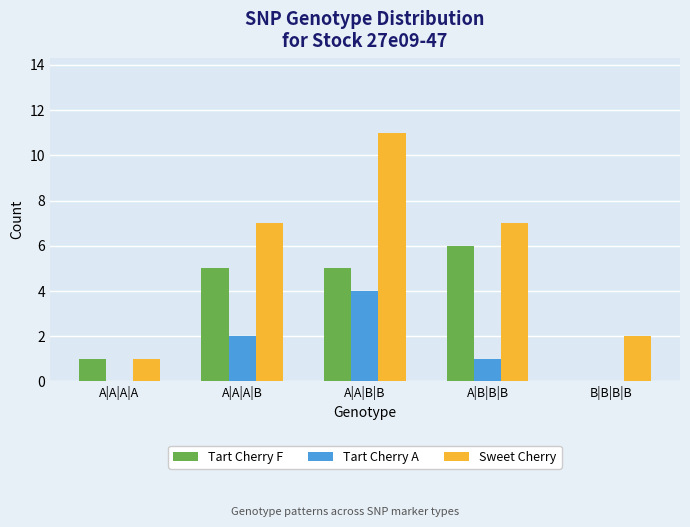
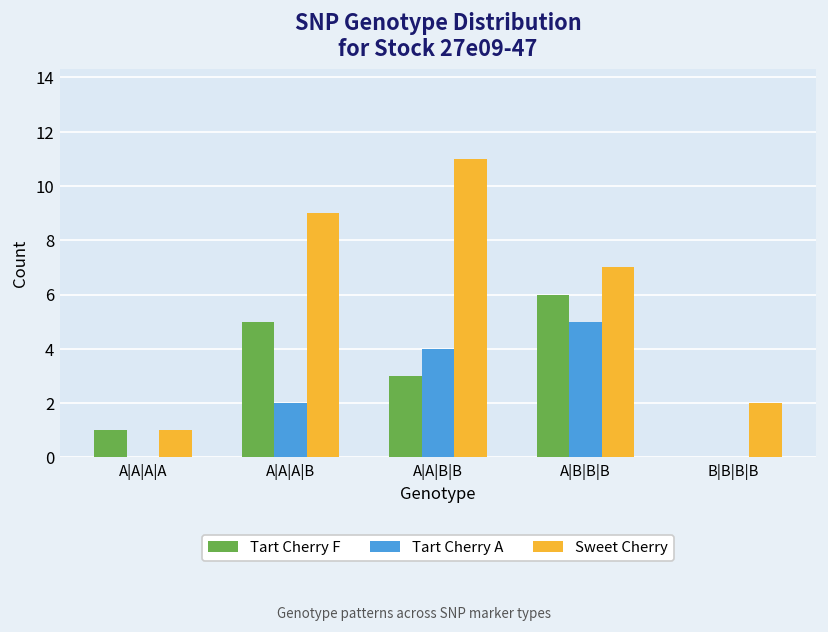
Sweet Cherry, A|A|A|B: 7 -> 9
Tart Cherry F, A|A|B|B: 5 -> 3
Tart Cherry A, A|B|B|B: 1 -> 5
